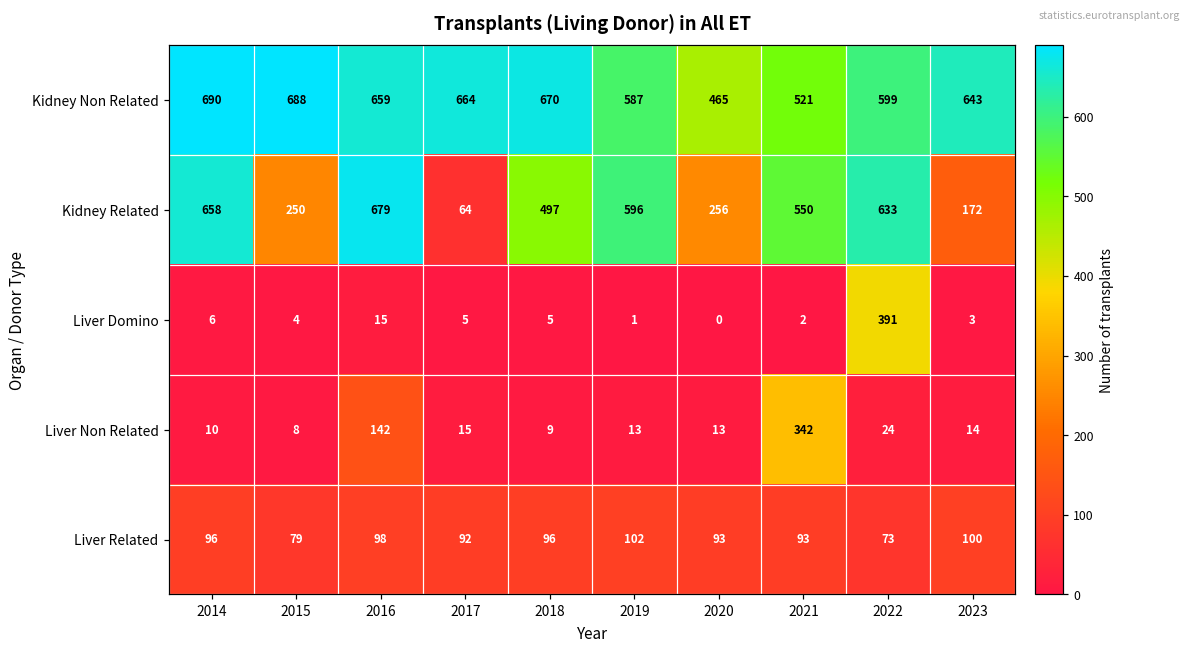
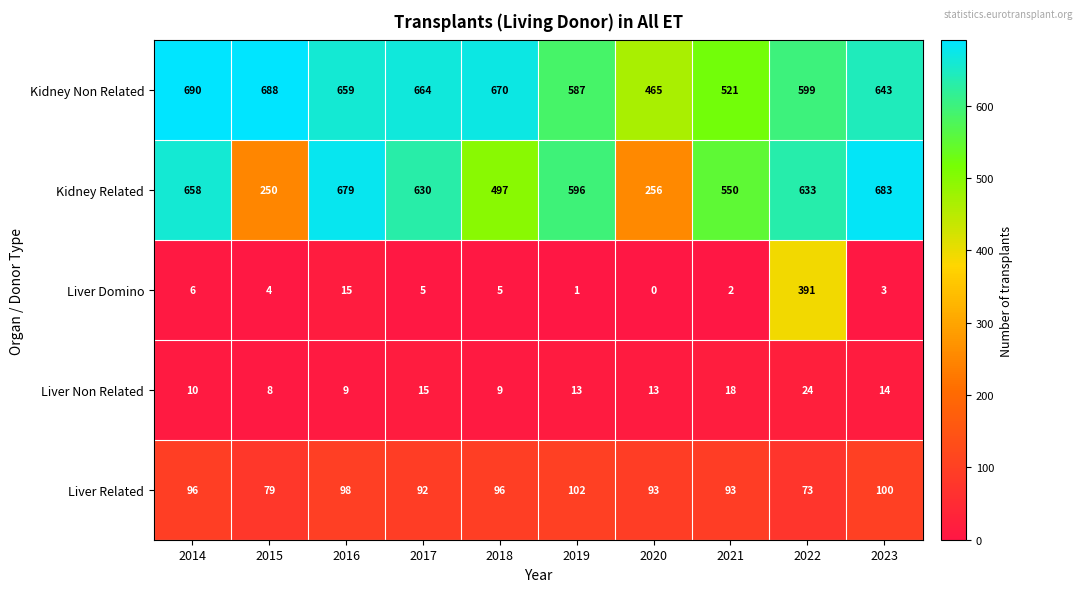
Kidney Related, 2017: 64 -> 630
Kidney Related, 2023: 172 -> 683
Liver Non Related, 2016: 142 -> 9
Liver Non Related, 2021: 342 -> 18
